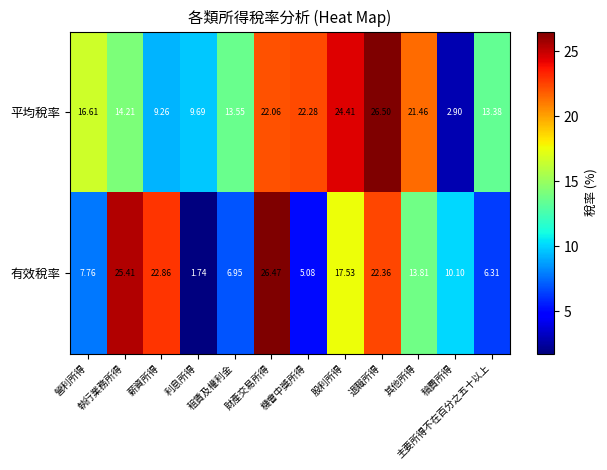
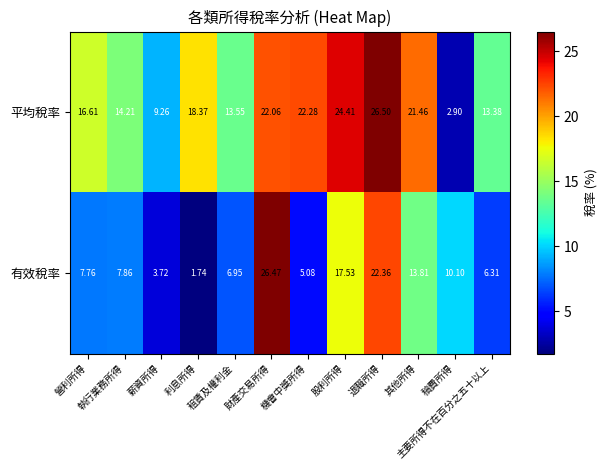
平均稅率, 利息所得: 9.69 -> 18.37
有效稅率, 執行業務所得: 25.41 -> 7.86
有效稅率, 薪資所得: 22.86 -> 3.72
